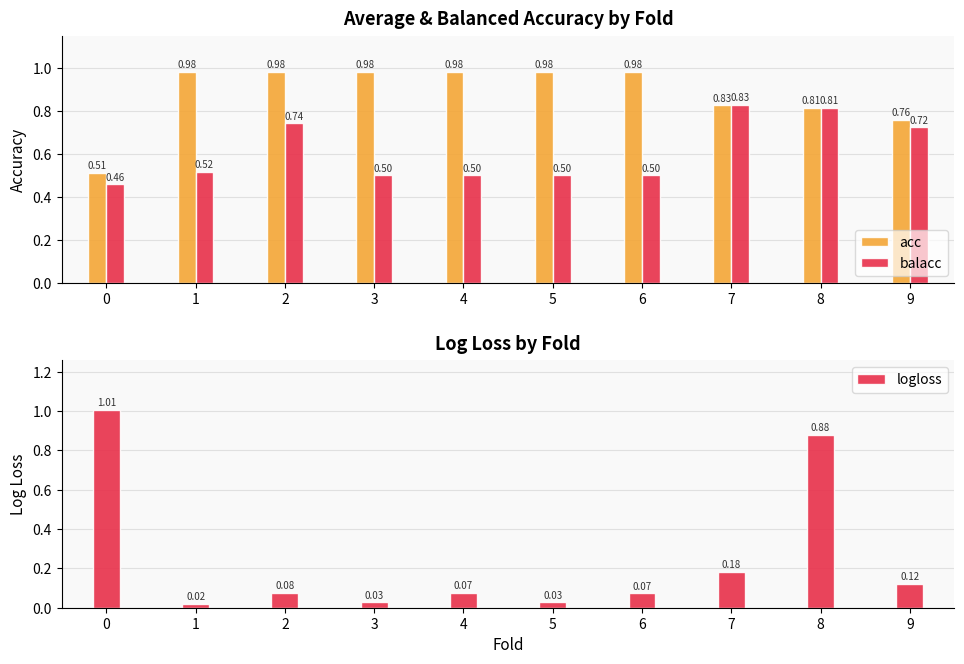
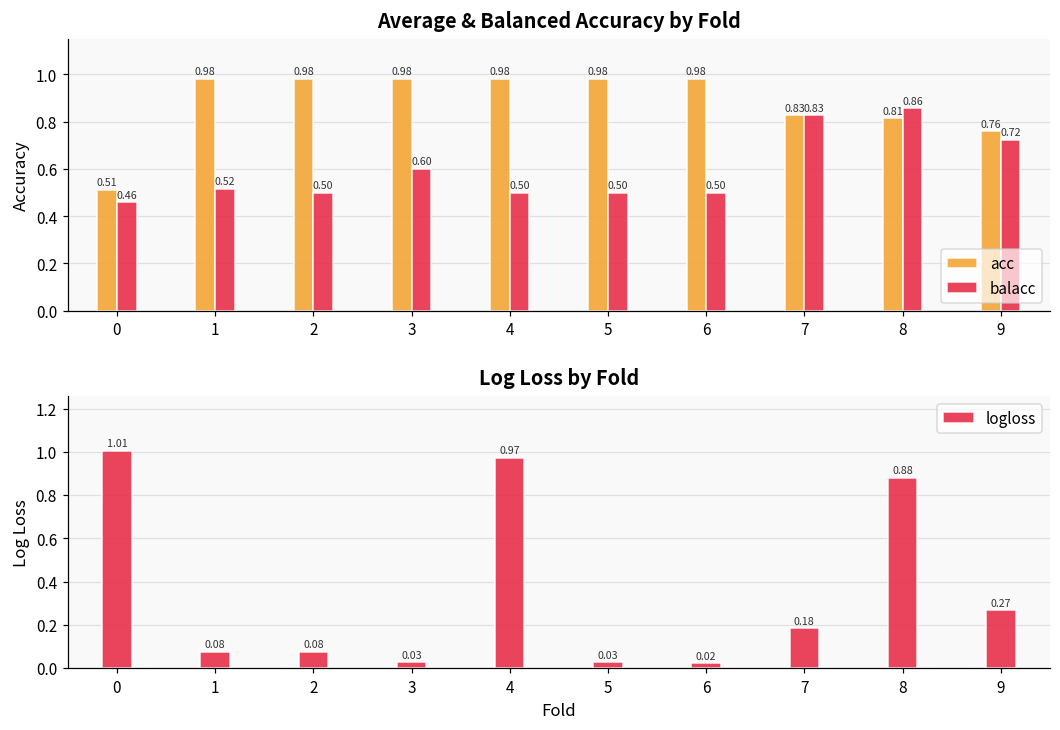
Average & Balanced Accuracy by Fold, balacc, 2: 0.74 -> 0.50
Average & Balanced Accuracy by Fold, balacc, 3: 0.50 -> 0.60
Average & Balanced Accuracy by Fold, balacc, 8: 0.81 -> 0.86
Log Loss by Fold, 1: 0.02 -> 0.08
Log Loss by Fold, 4: 0.07 -> 0.97
Log Loss by Fold, 6: 0.07 -> 0.02
Log Loss by Fold, 9: 0.12 -> 0.27
